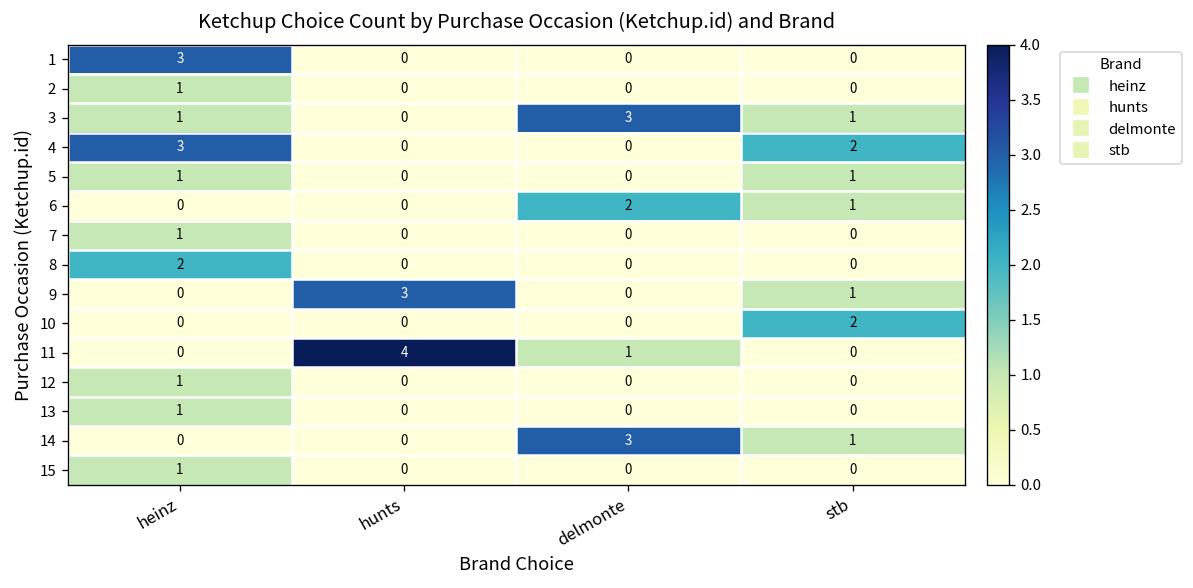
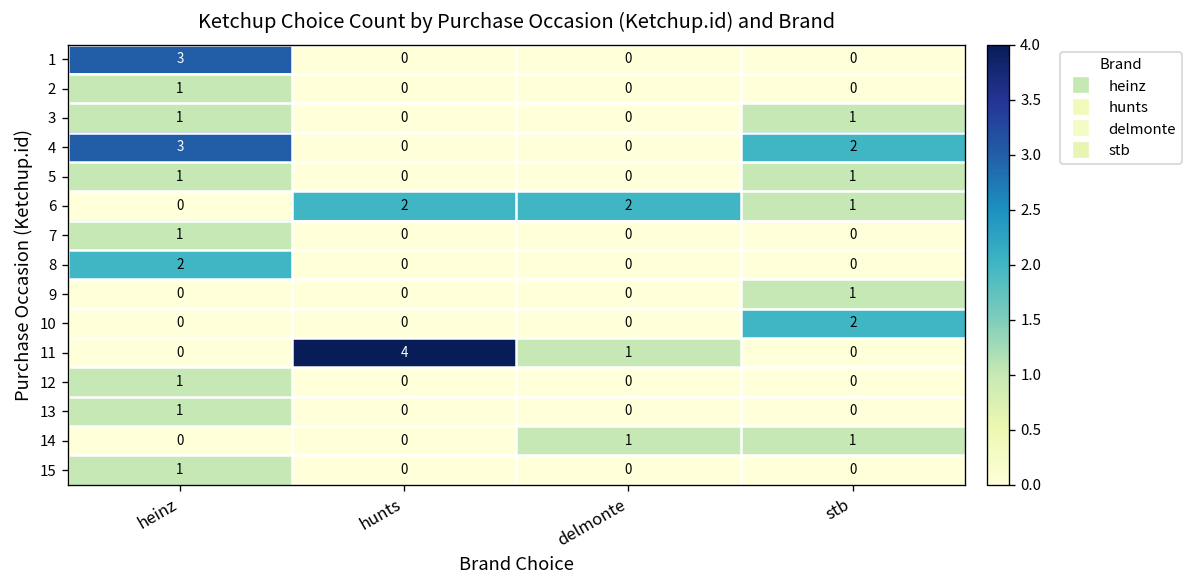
3, delmonte: 3 -> 0
6, hunts: 0 -> 2
9, hunts: 3 -> 0
14, delmonte: 3 -> 1
